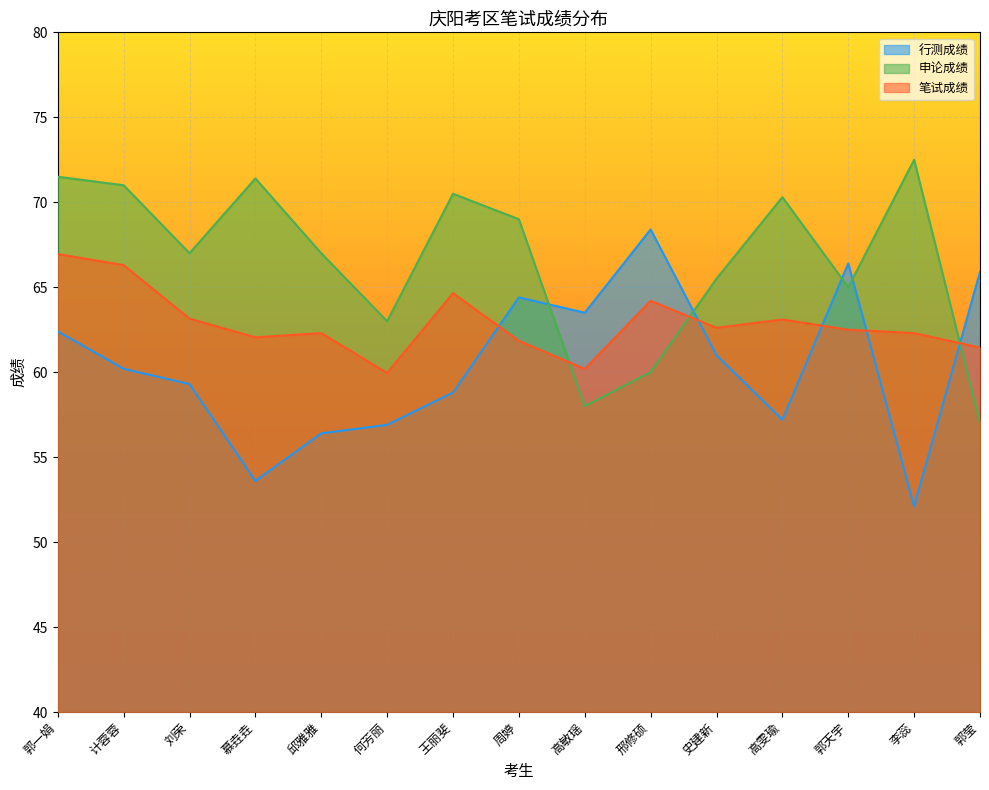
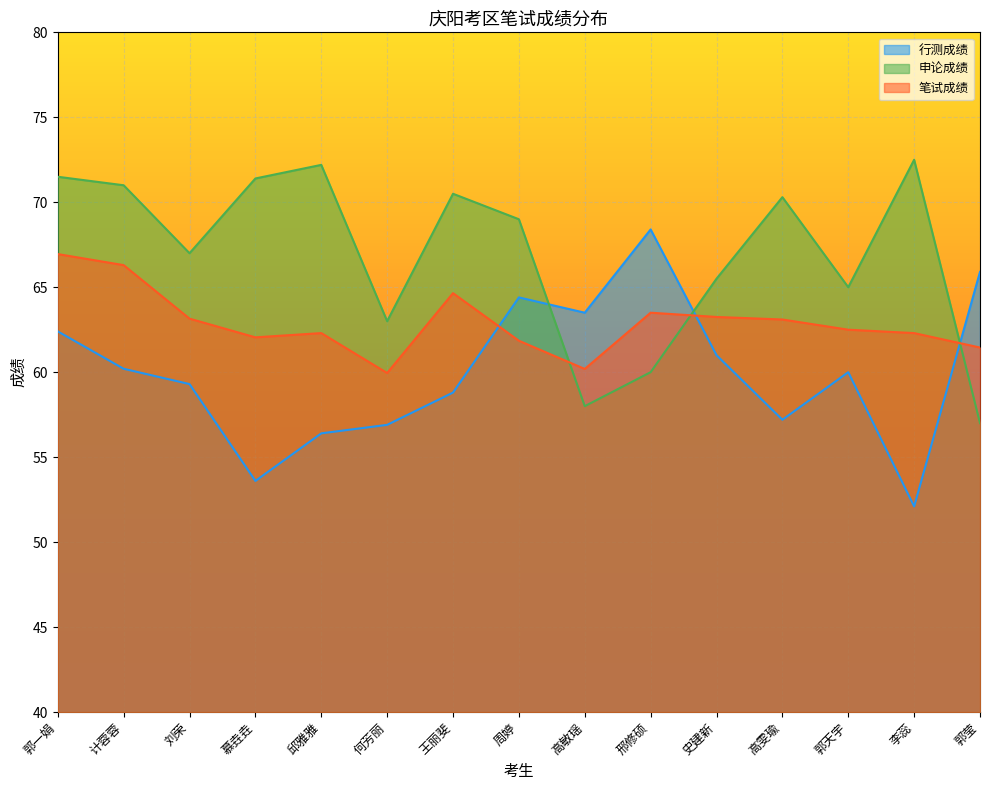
申论成绩, 邱雅雅: 67.0 -> 72.2
笔试成绩, 邢修硕: 64.2 -> 63.5
笔试成绩, 史建新: 62.6 -> 63.3
行测成绩, 郭天宇: 66.4 -> 60.0
